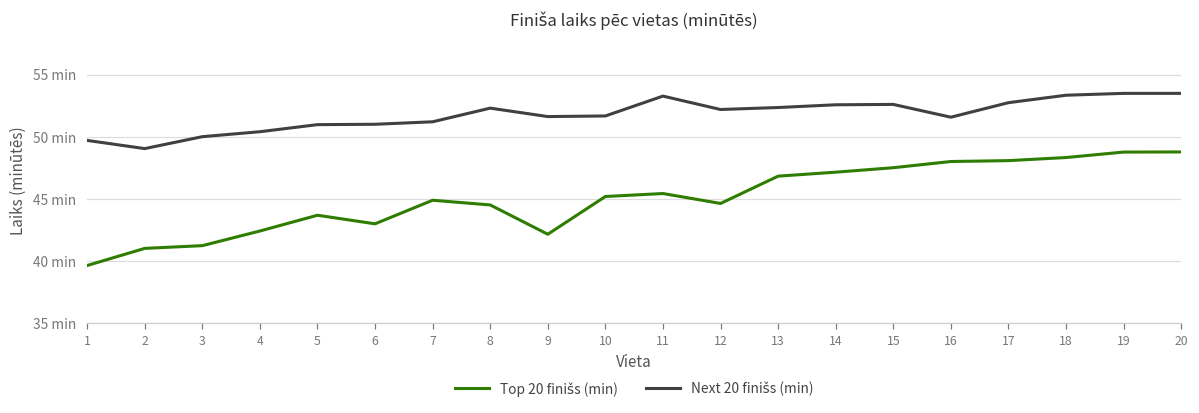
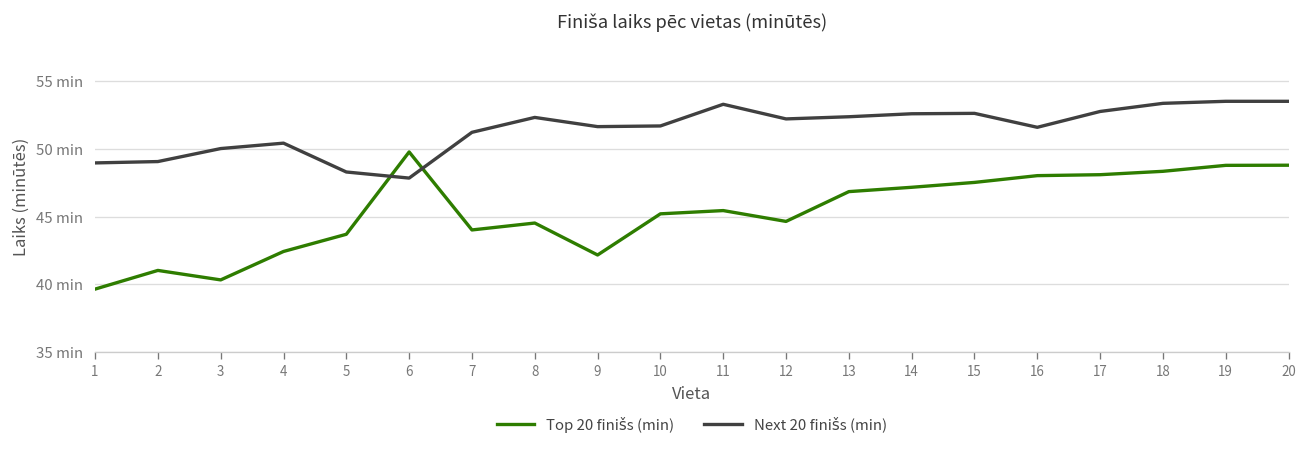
Next 20 finišs (min), 1: 49.7 min -> 49.0 min
Top 20 finišs (min), 3: 41.3 min -> 40.3 min
Next 20 finišs (min), 5: 51.0 min -> 48.3 min
Top 20 finišs (min), 6: 43.0 min -> 49.8 min
Next 20 finišs (min), 6: 51.0 min -> 47.9 min
Top 20 finišs (min), 7: 44.9 min -> 44.0 min
